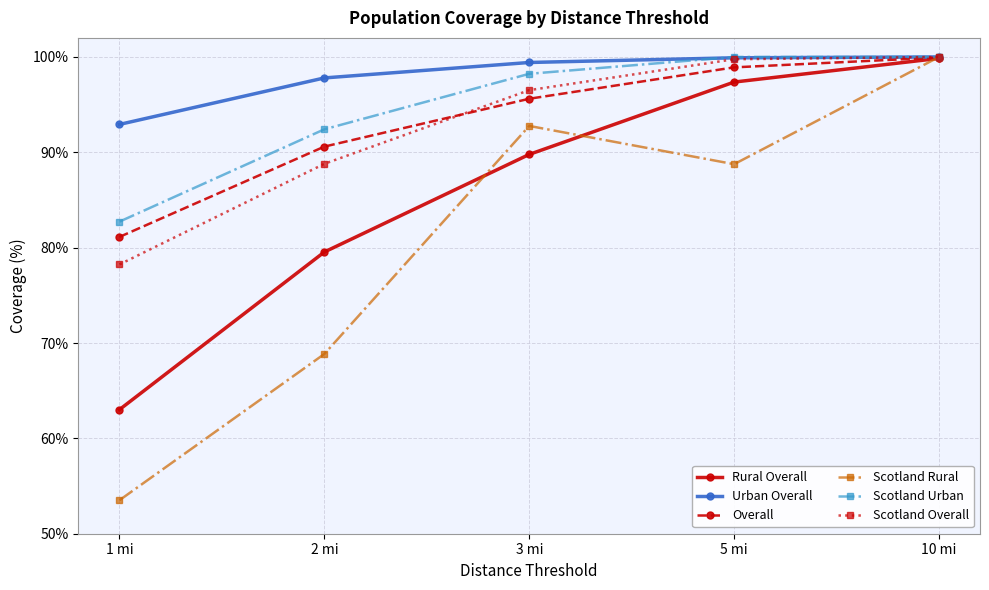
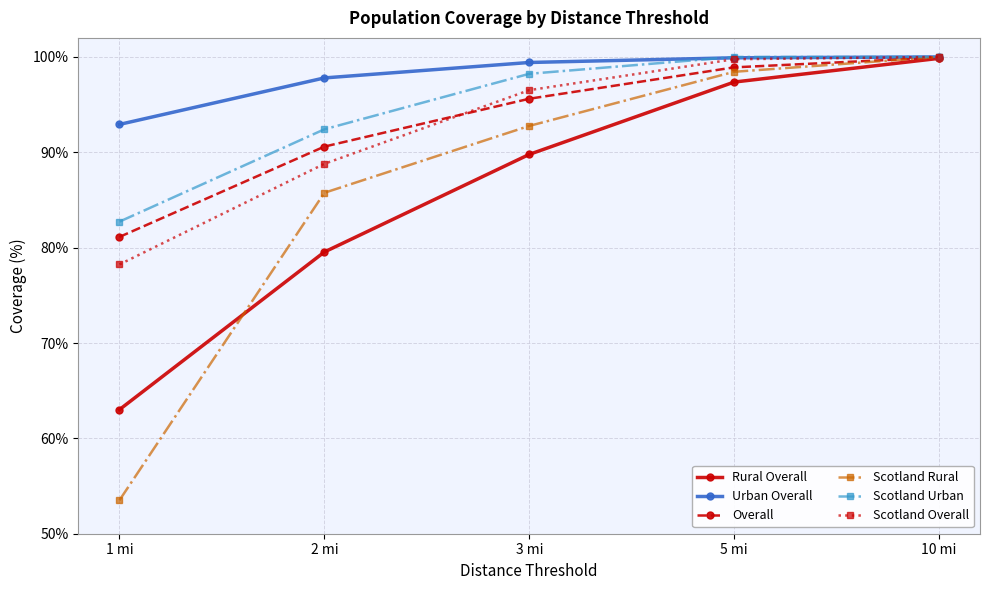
Scotland Rural, 2 mi: 69% -> 86%
Scotland Rural, 5 mi: 89% -> 98%
